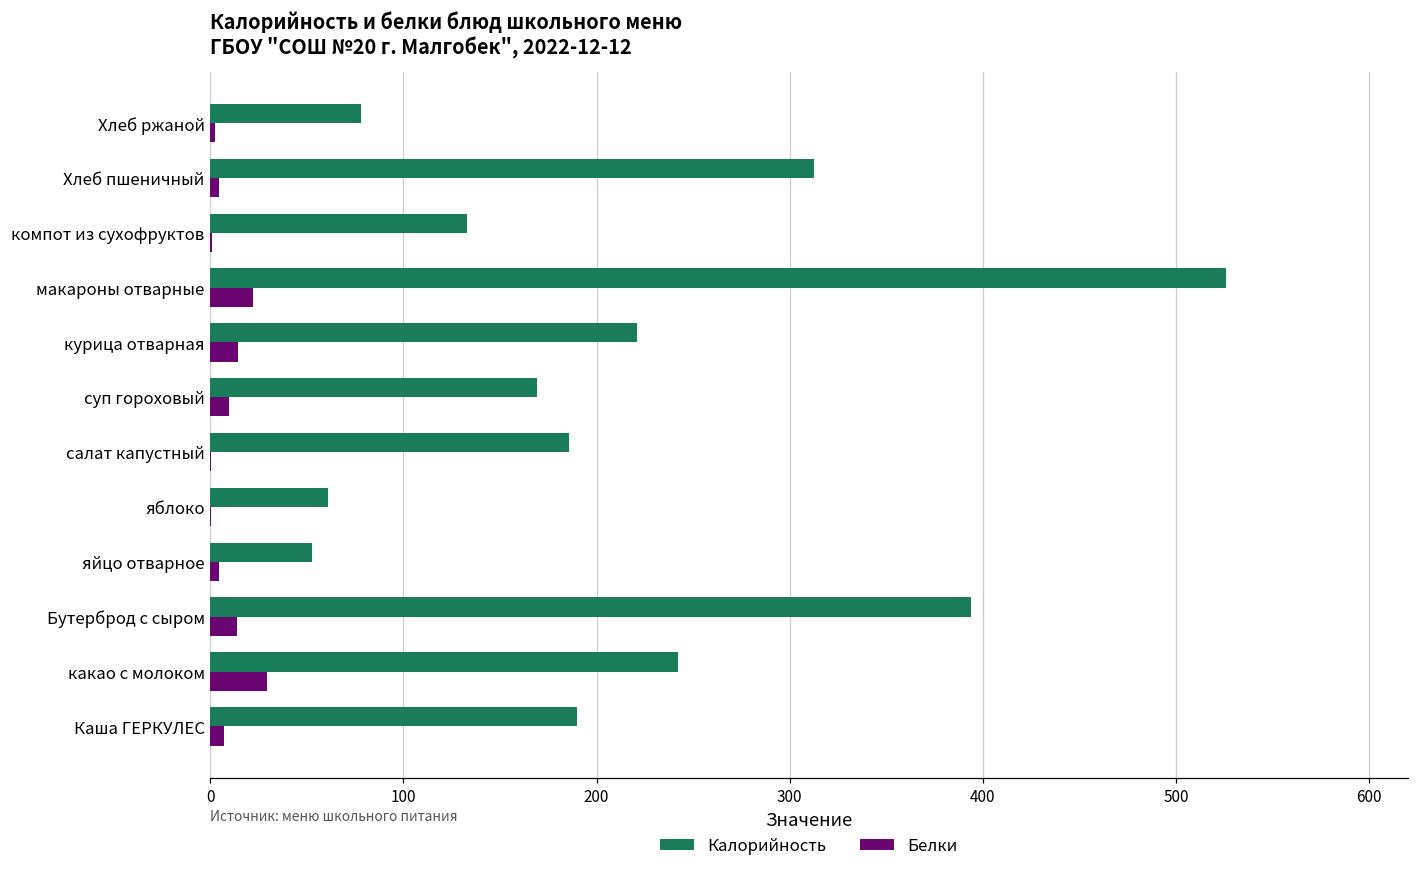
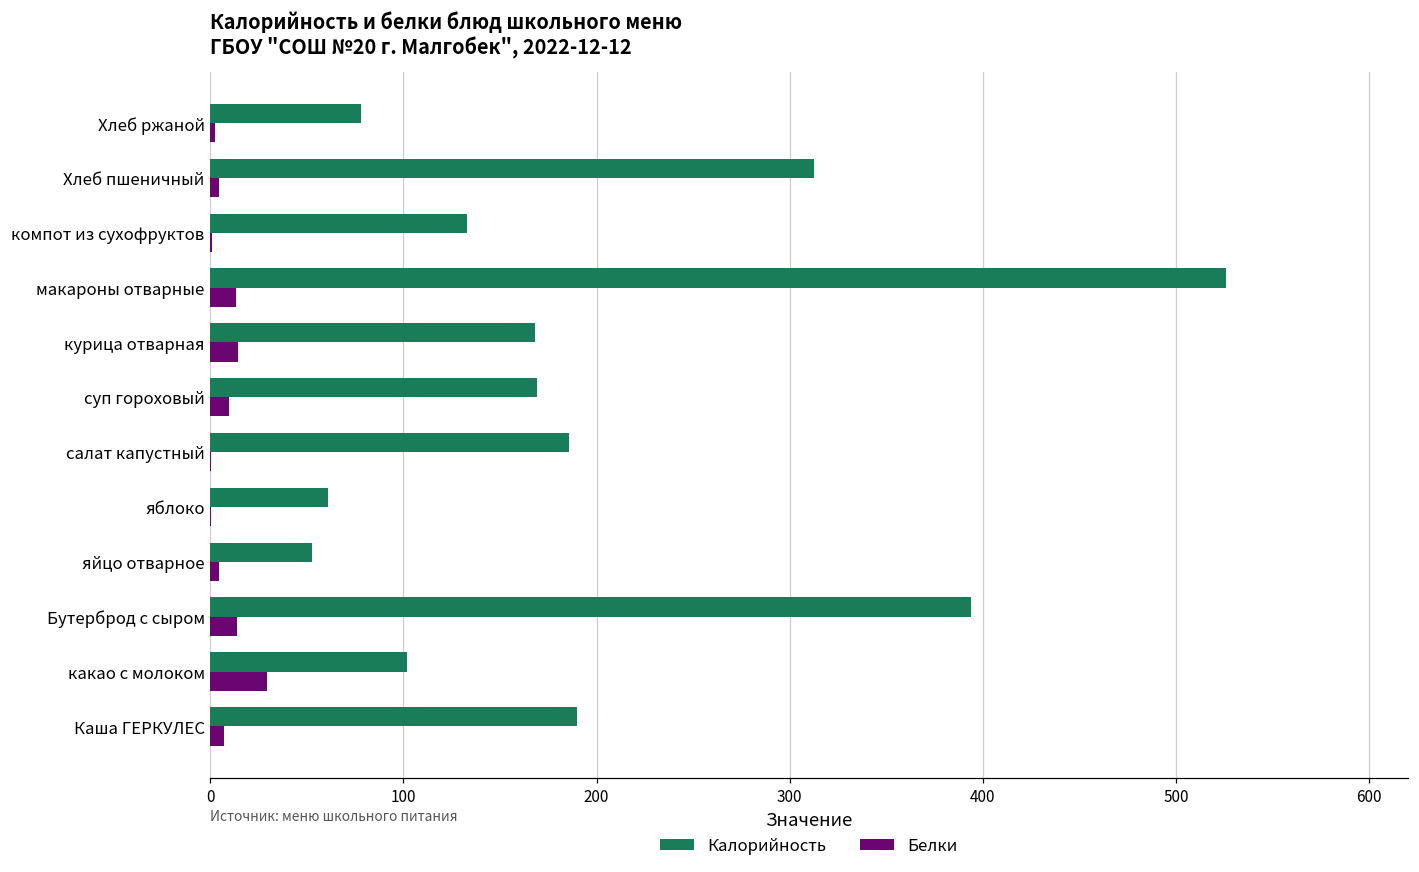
Белки, макароны отварные: 22 -> 13
Калорийность, курица отварная: 221 -> 168
Калорийность, какао с молоком: 242 -> 102
